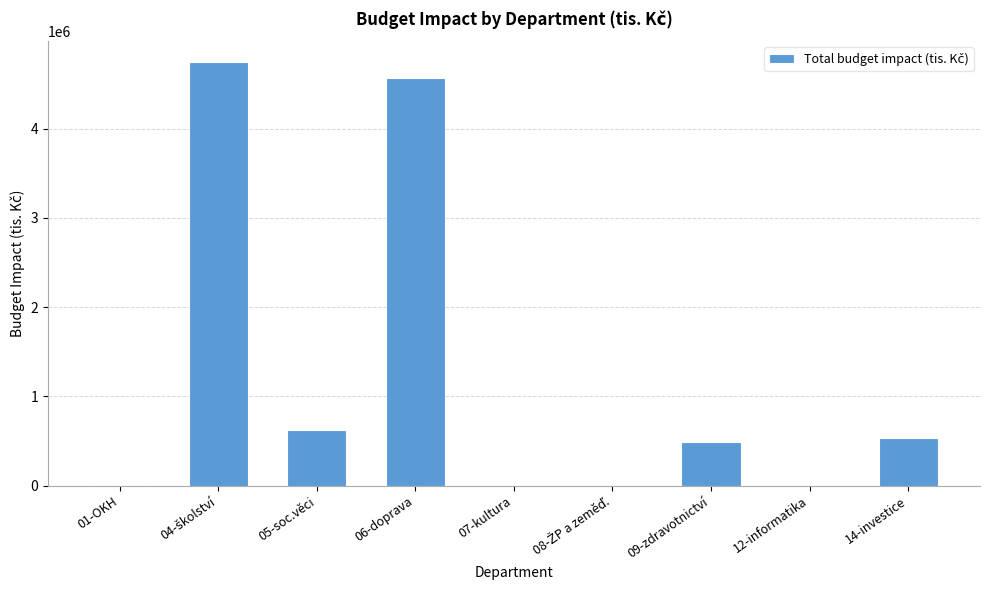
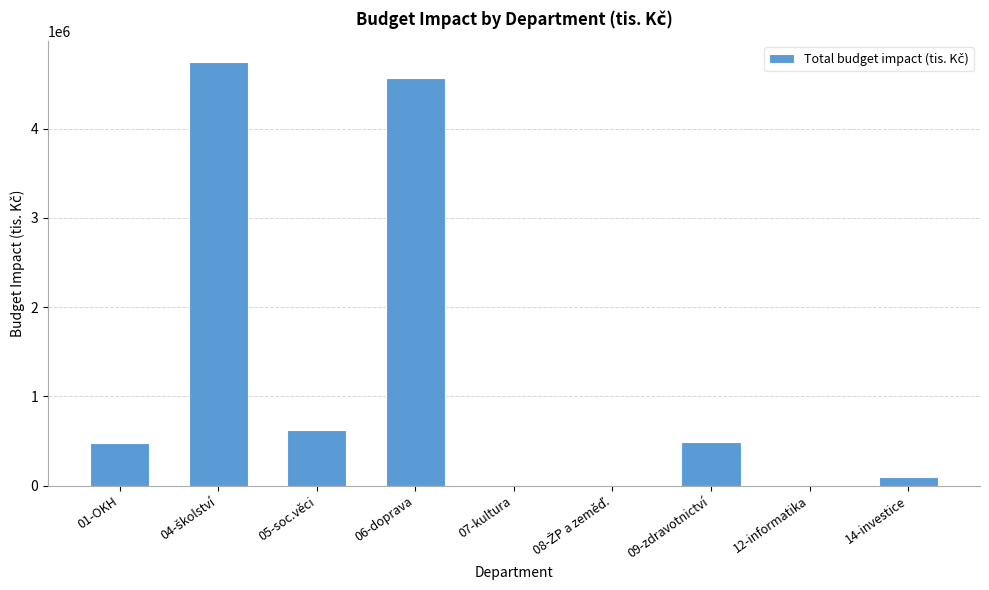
01-OKH: 0 -> 500000
14-investice: 500000 -> 100000
